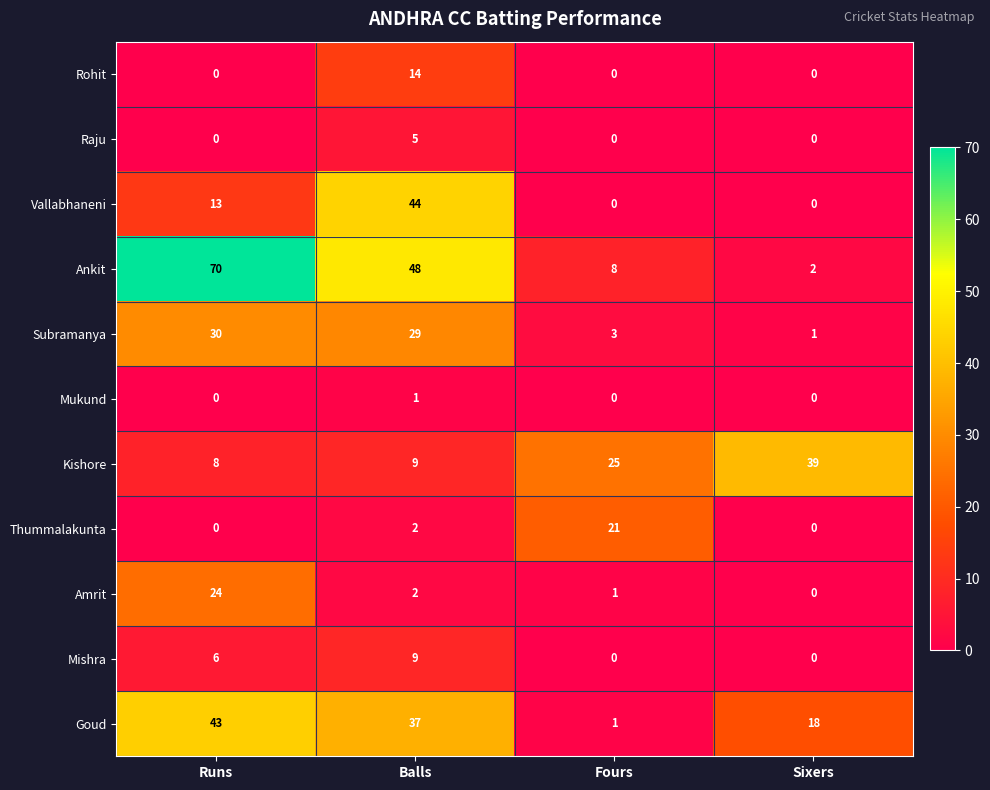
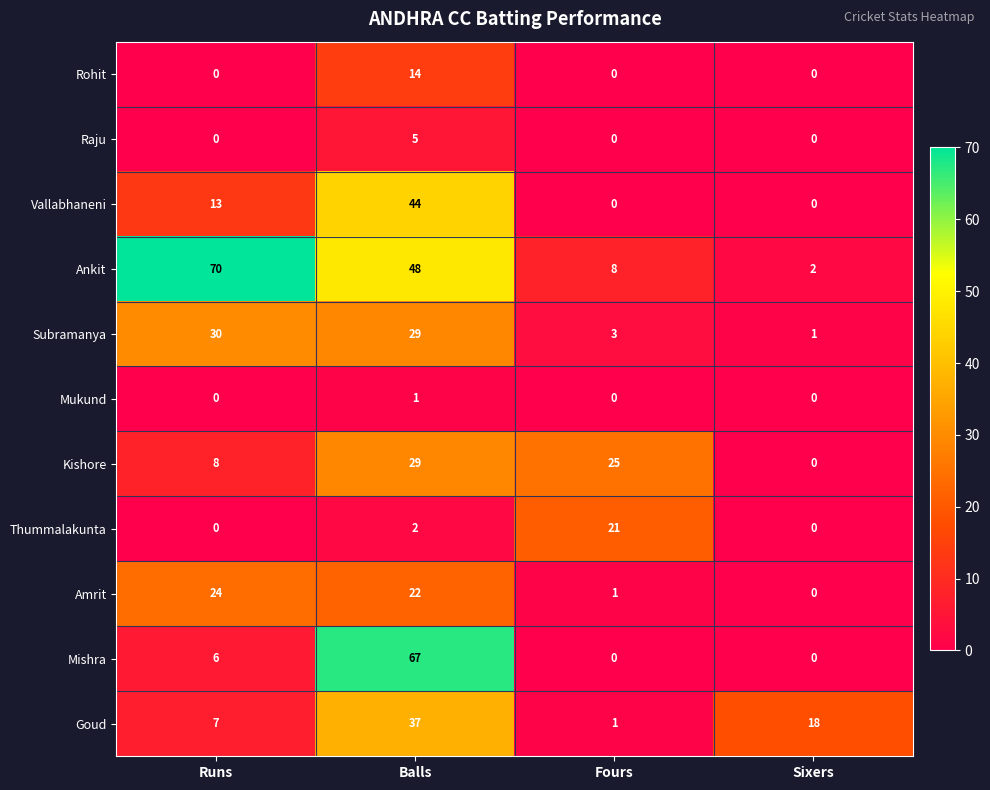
Kishore, Balls: 9 -> 29
Kishore, Sixers: 39 -> 0
Amrit, Balls: 2 -> 22
Mishra, Balls: 9 -> 67
Goud, Runs: 43 -> 7
